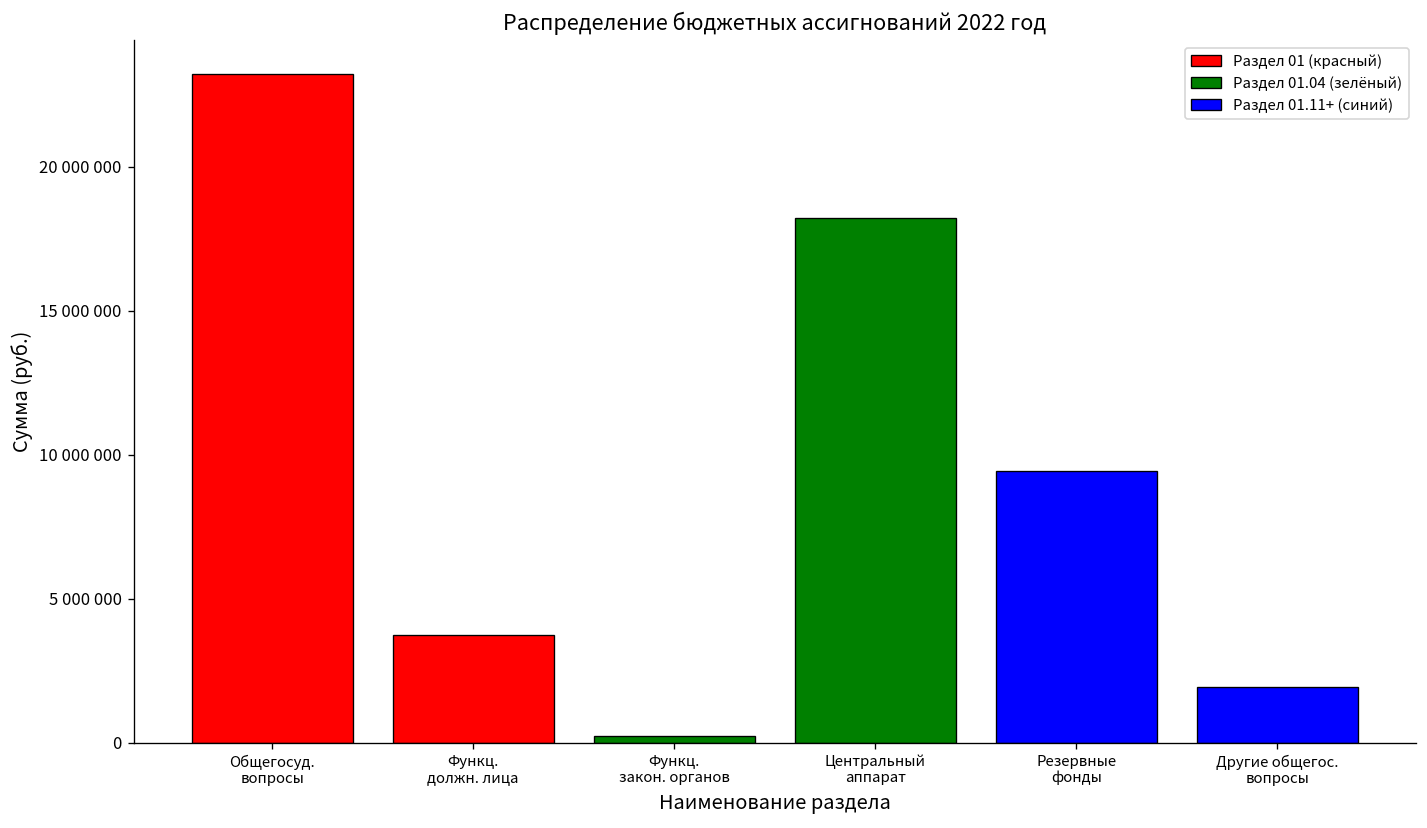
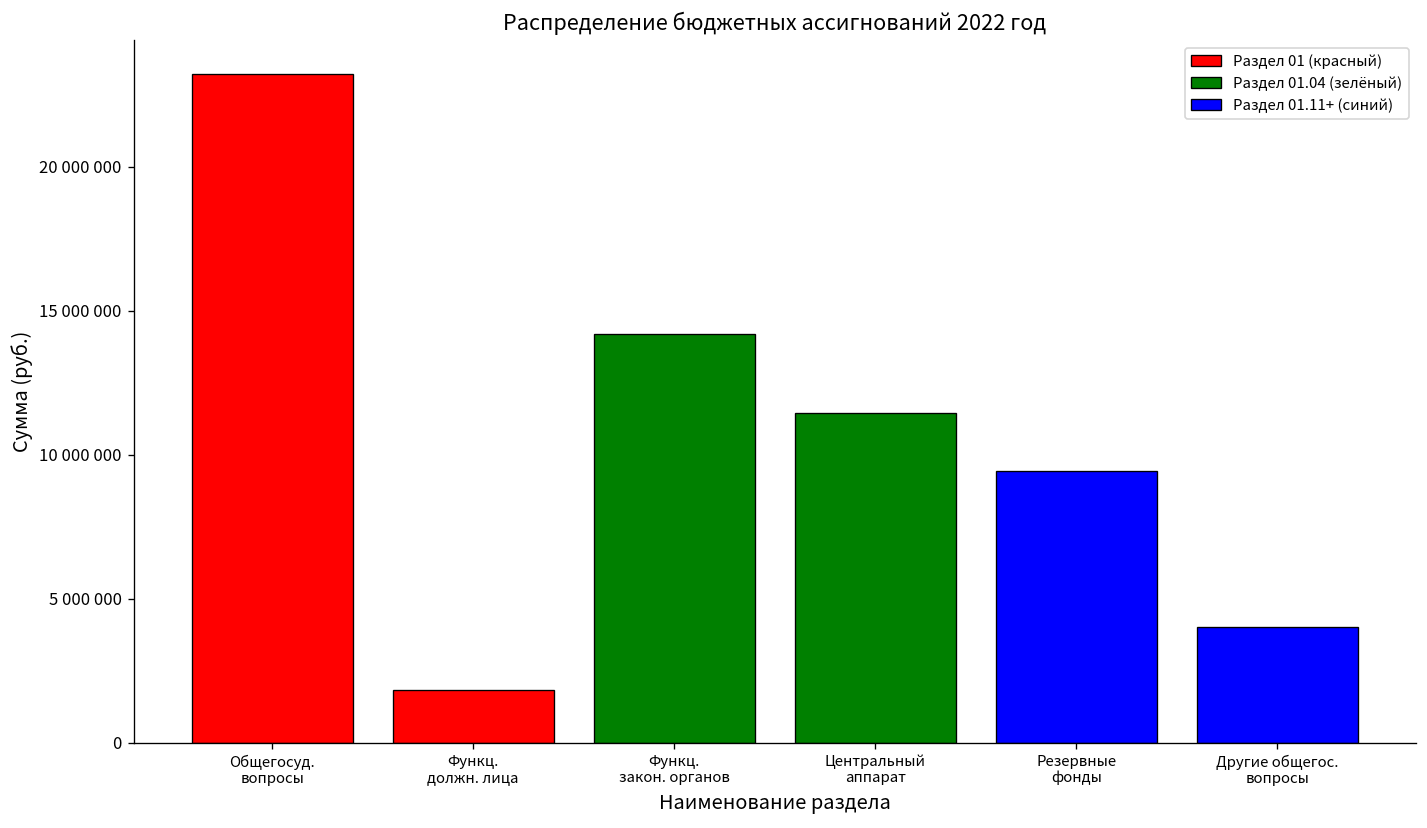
Функц. должн. лица: 3800000 -> 1800000
Функц. закон. органов: 300000 -> 14200000
Центральный аппарат: 18200000 -> 11400000
Другие общегос. вопросы: 2000000 -> 4000000
